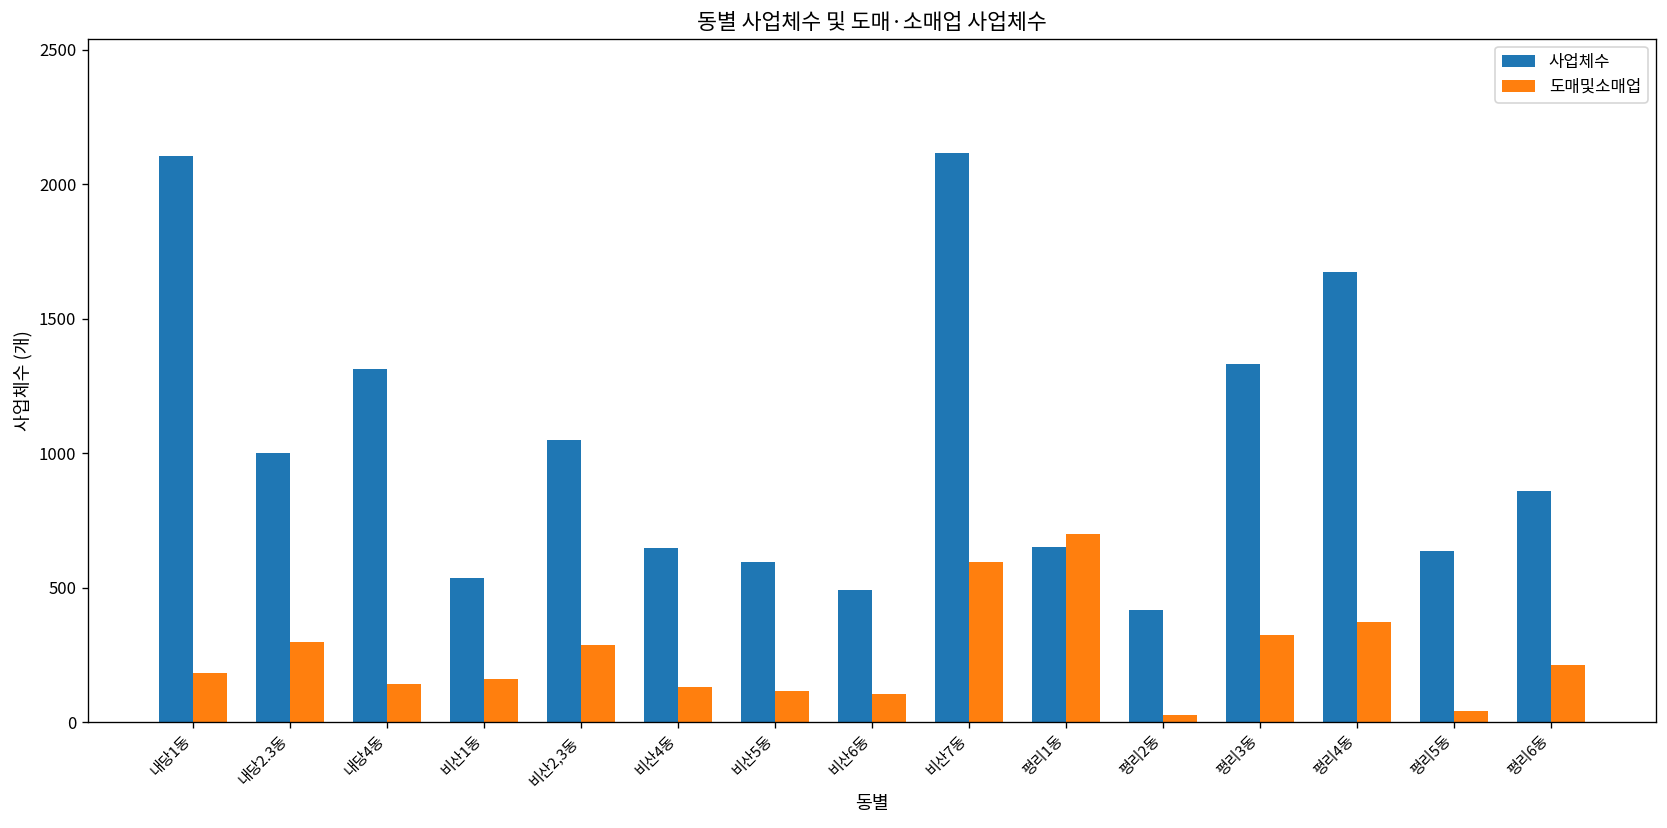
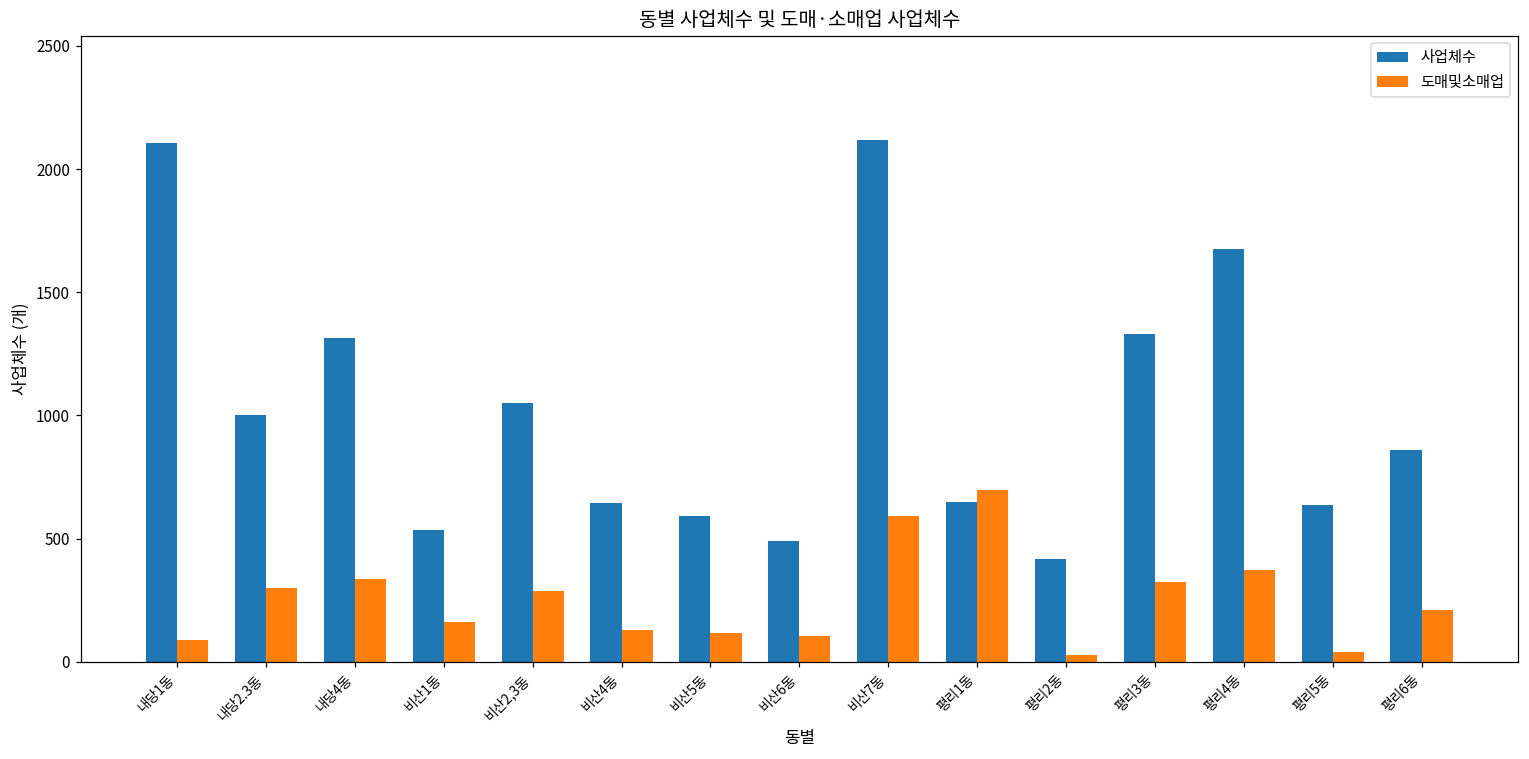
도매및소매업, 내당1동: 180 -> 90
도매및소매업, 내당4동: 140 -> 340
